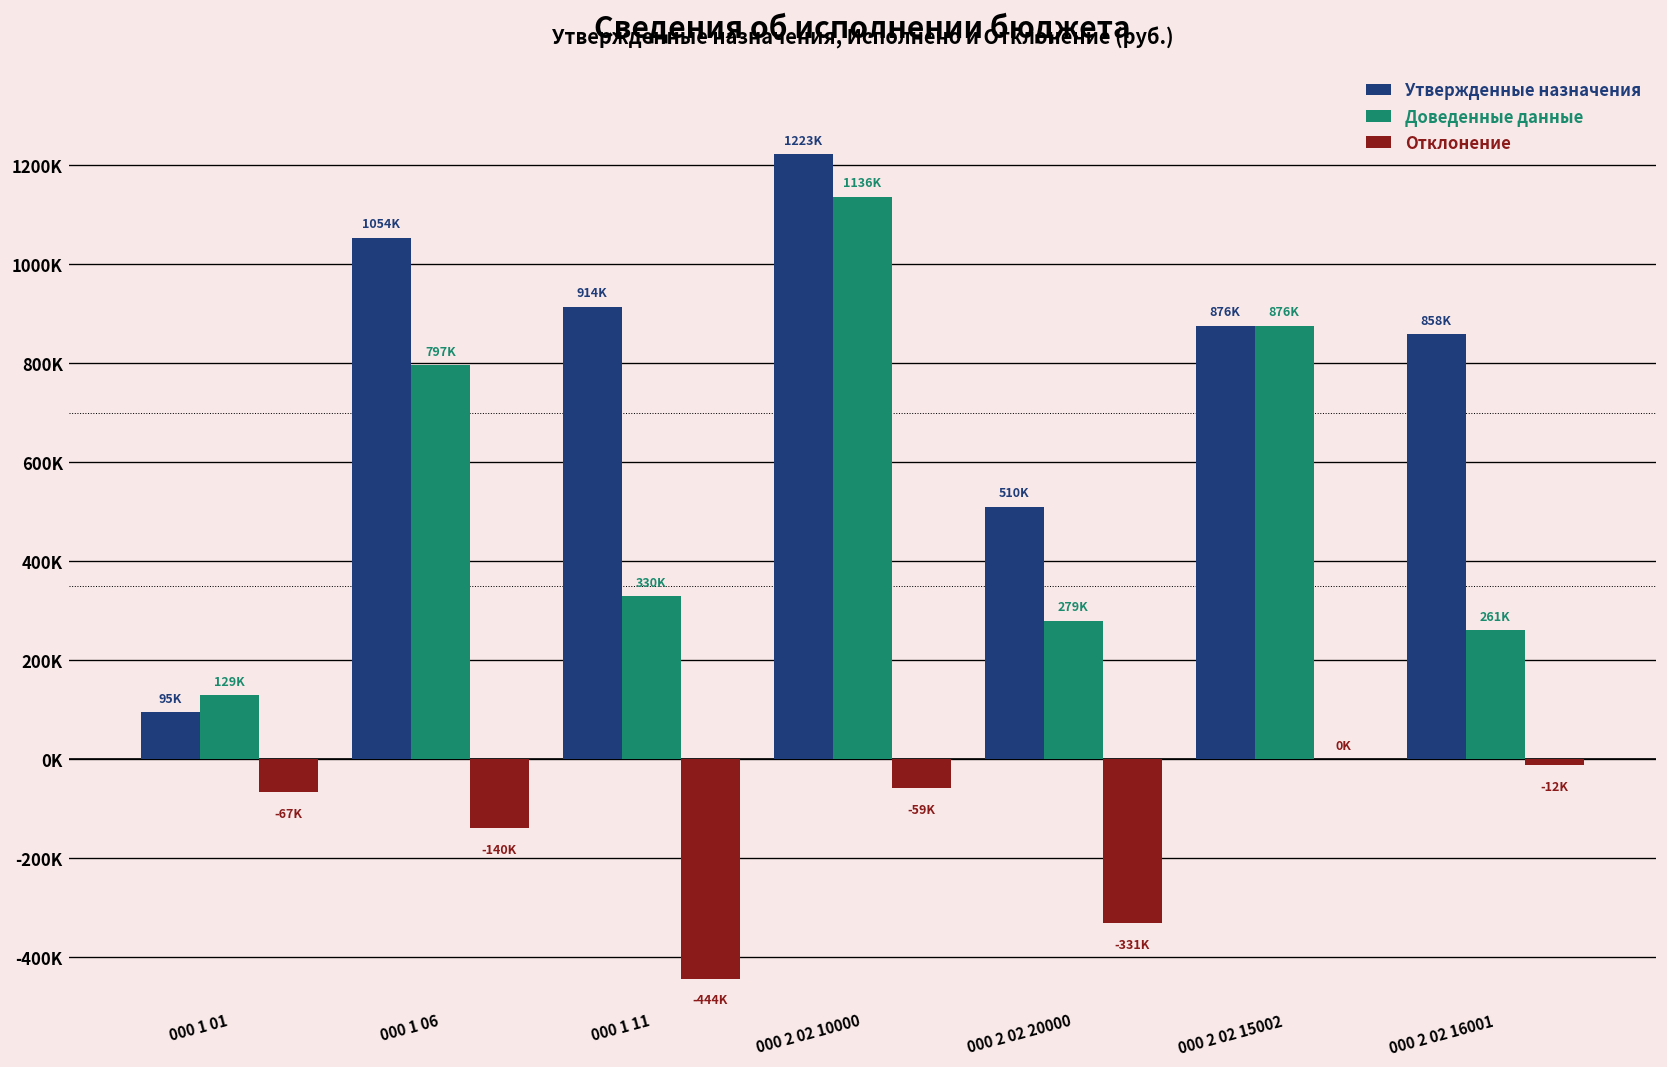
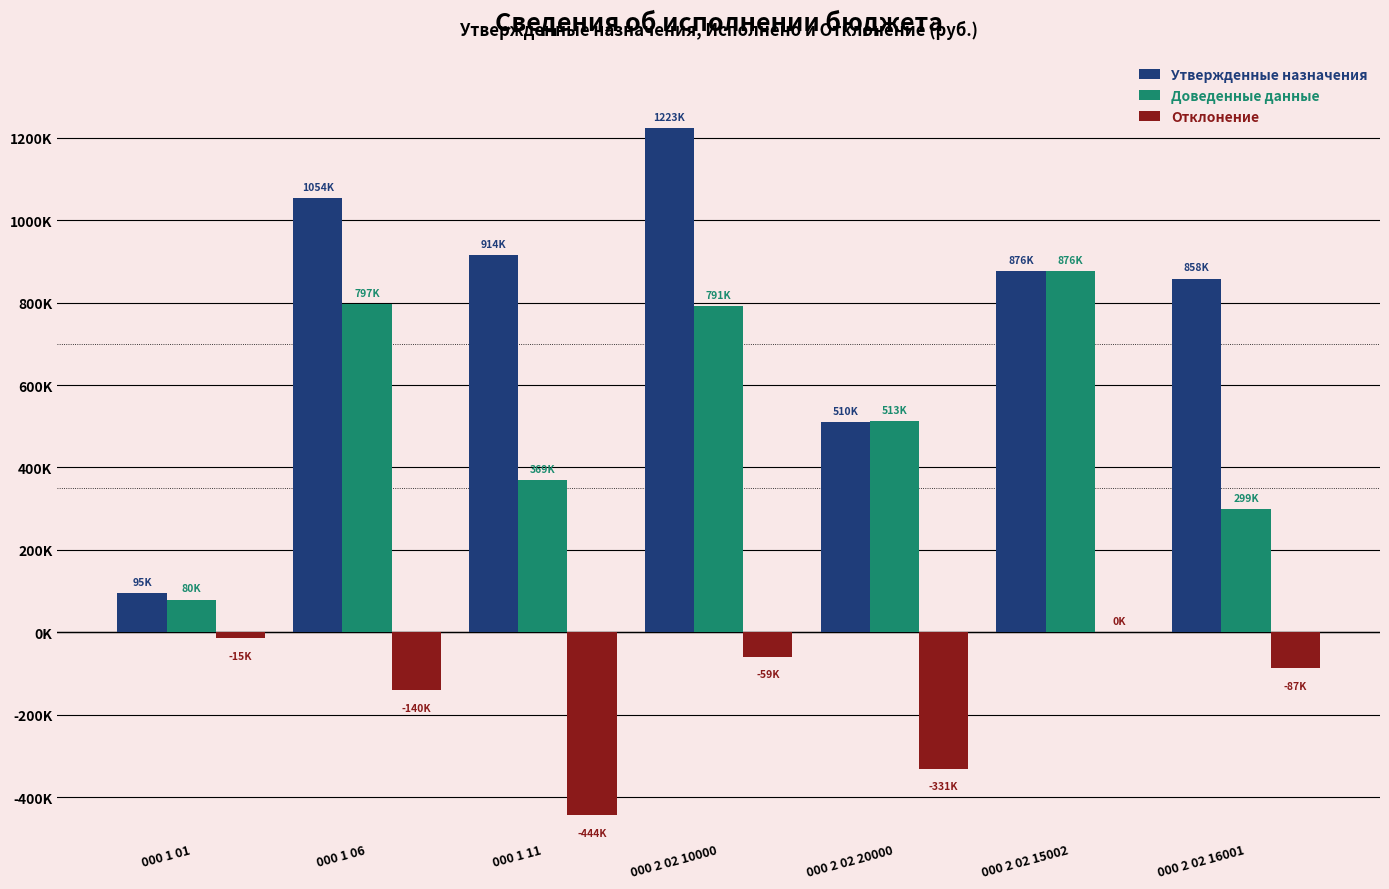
Доведенные данные, 000 1 01: 129K -> 80K
Отклонение, 000 1 01: -67K -> -15K
Доведенные данные, 000 1 11: 330K -> 369K
Доведенные данные, 000 2 02 10000: 1136K -> 791K
Доведенные данные, 000 2 02 20000: 279K -> 513K
Доведенные данные, 000 2 02 16001: 261K -> 299K
Отклонение, 000 2 02 16001: -12K -> -87K
